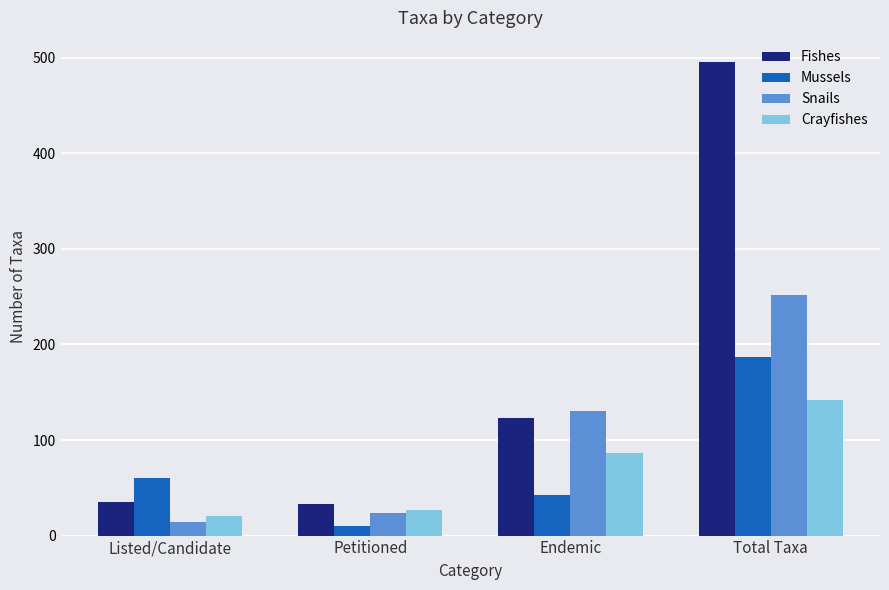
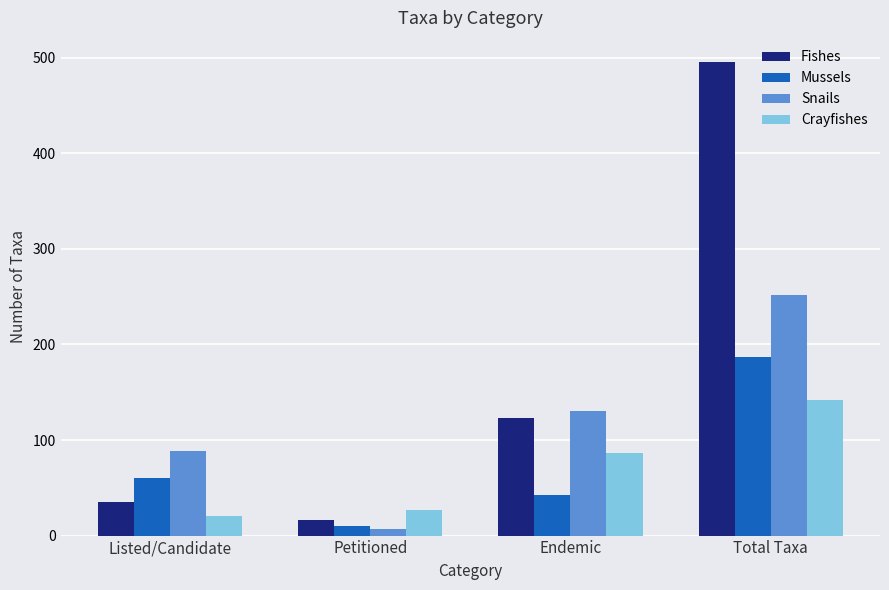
Snails, Listed/Candidate: 10 -> 90
Fishes, Petitioned: 30 -> 20
Snails, Petitioned: 20 -> 10
